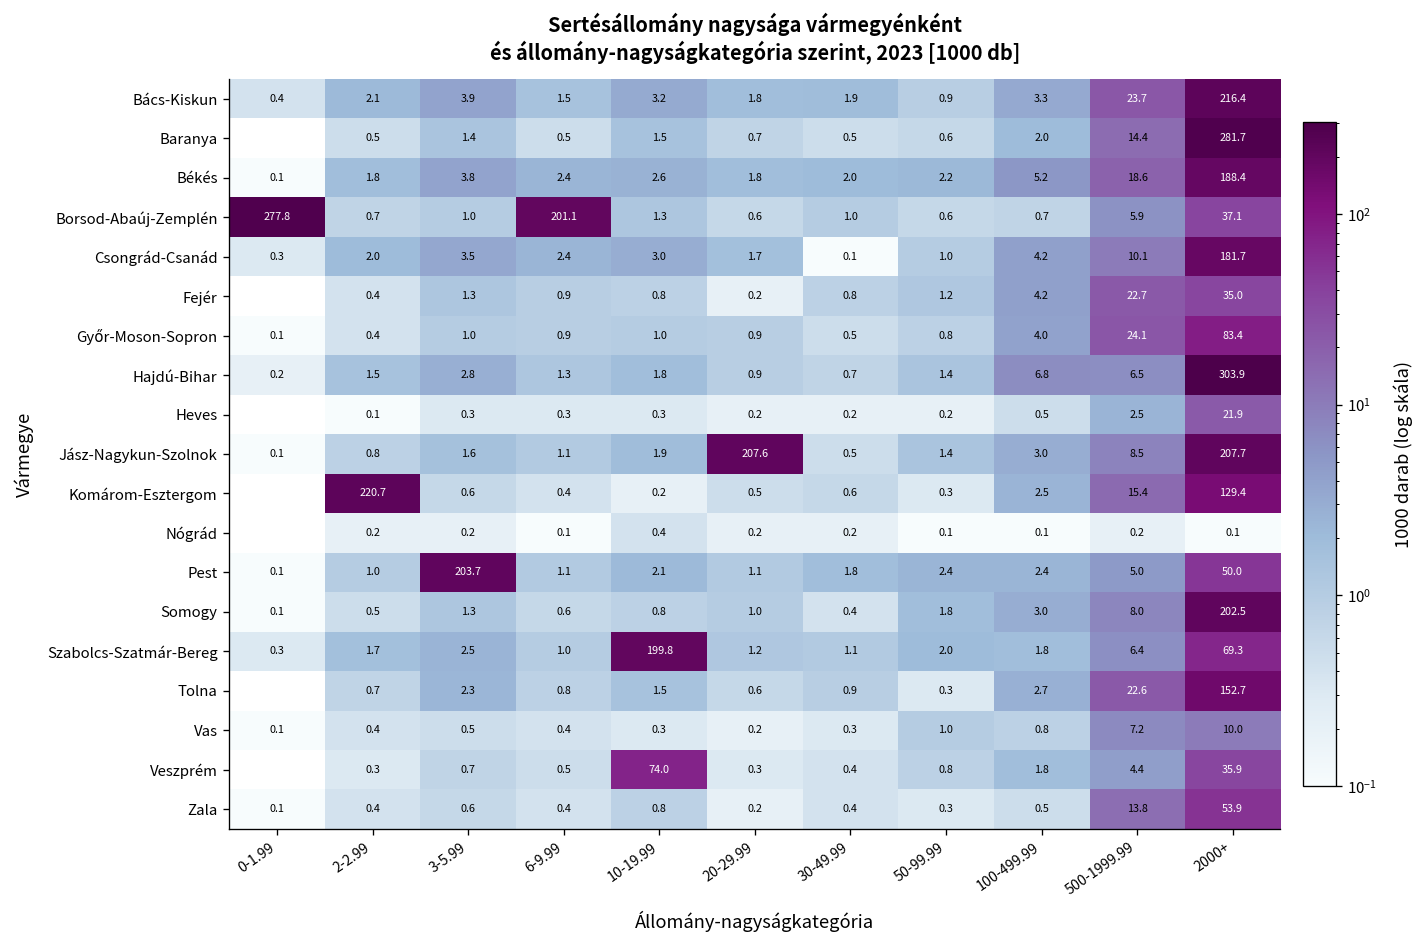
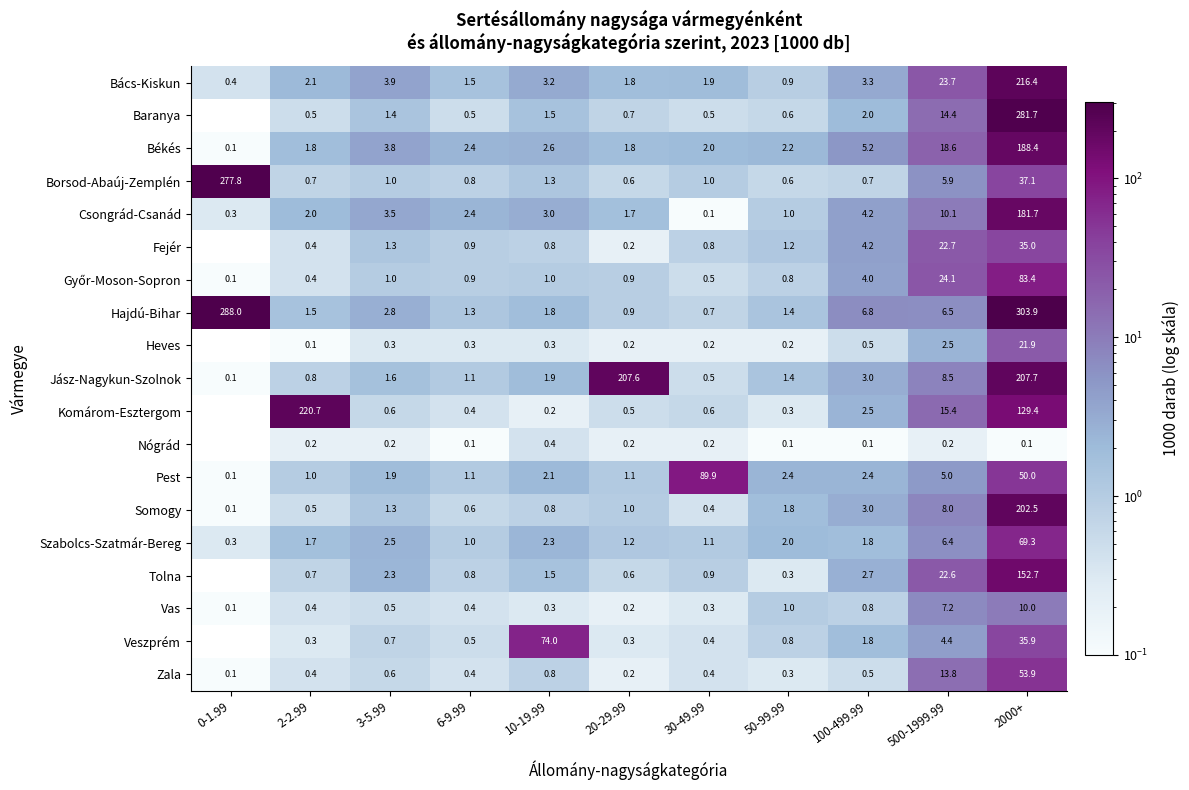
Borsod-Abaúj-Zemplén, 6-9.99: 201.1 -> 0.8
Hajdú-Bihar, 0-1.99: 0.2 -> 288.0
Pest, 3-5.99: 203.7 -> 1.9
Pest, 30-49.99: 1.8 -> 89.9
Szabolcs-Szatmár-Bereg, 10-19.99: 199.8 -> 2.3
